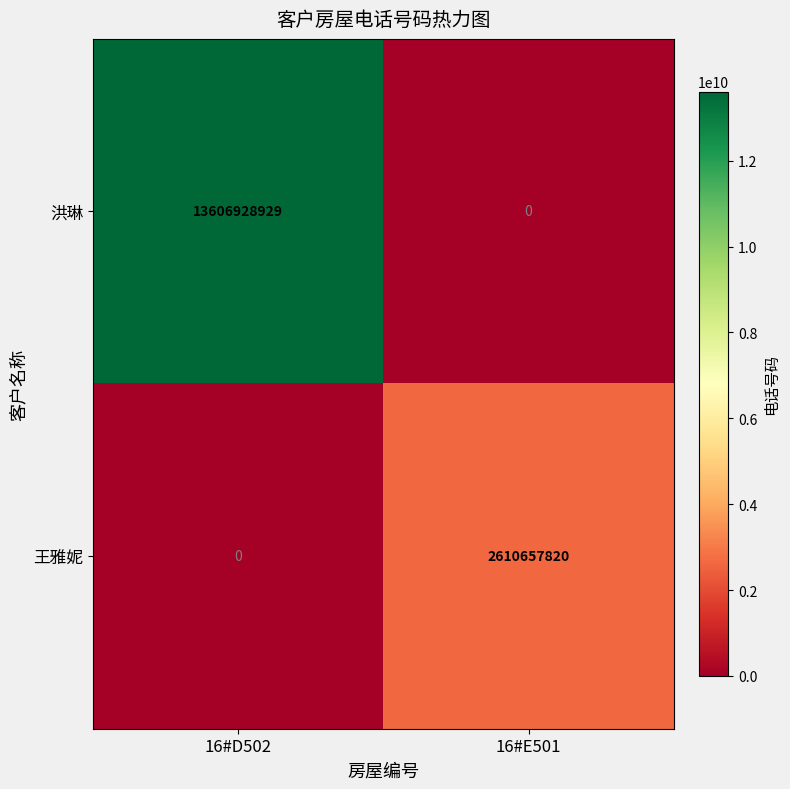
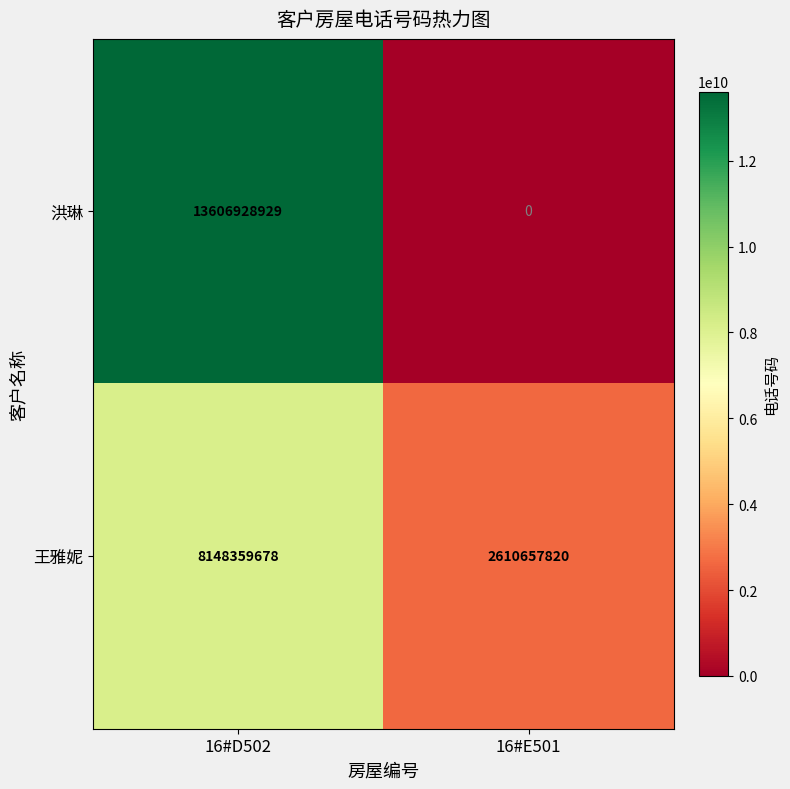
王雅妮, 16#D502: 0 -> 8148359678
